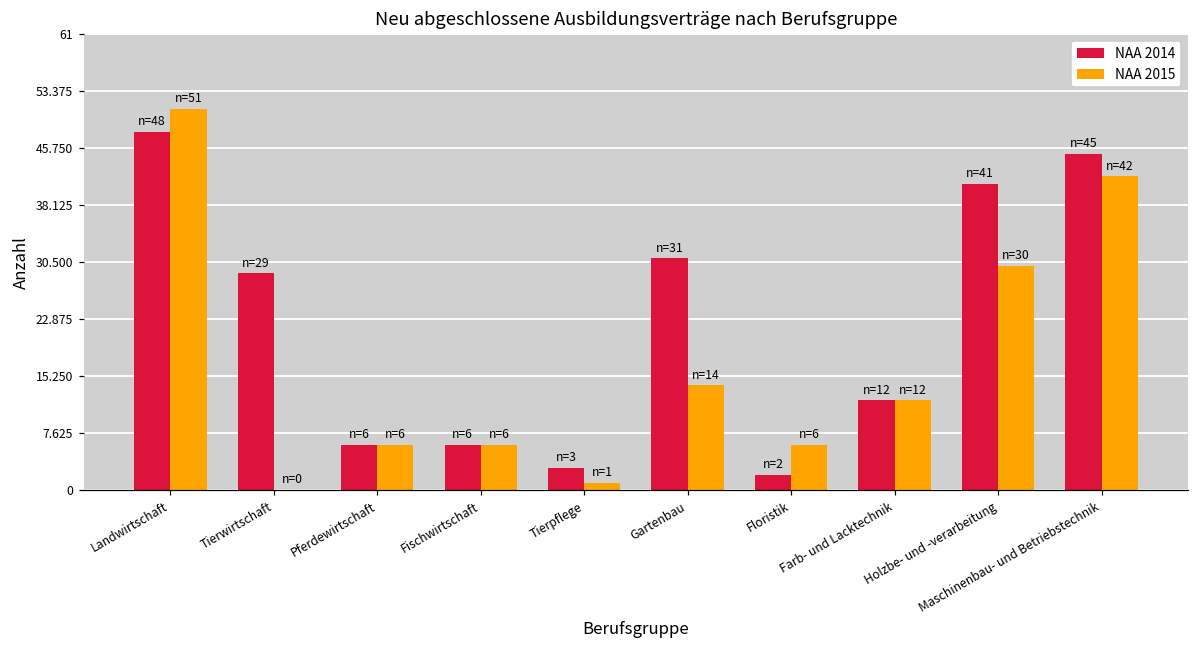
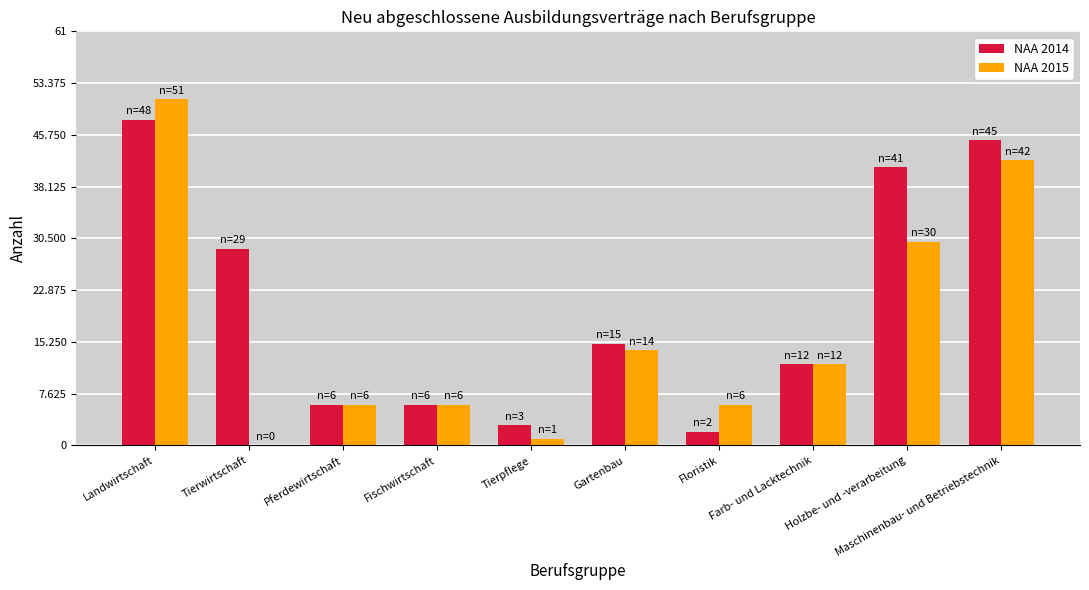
NAA 2014, Gartenbau: 31 -> 15
